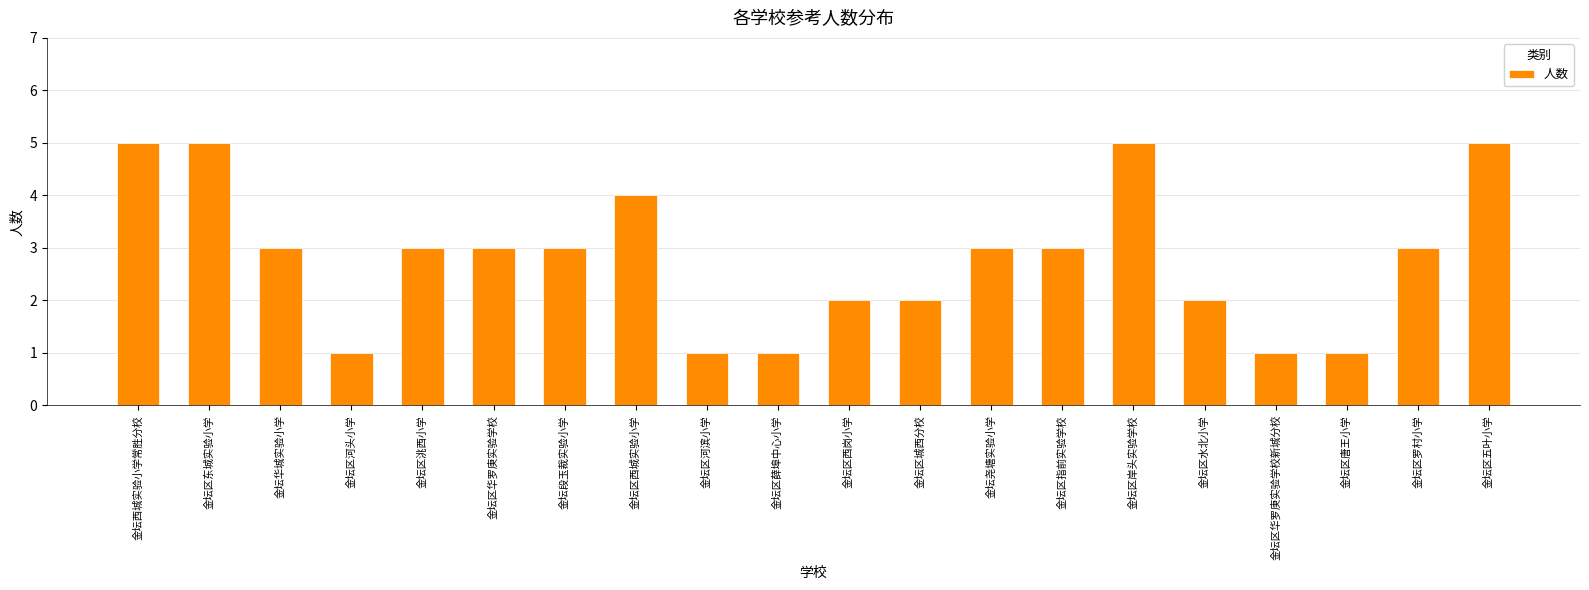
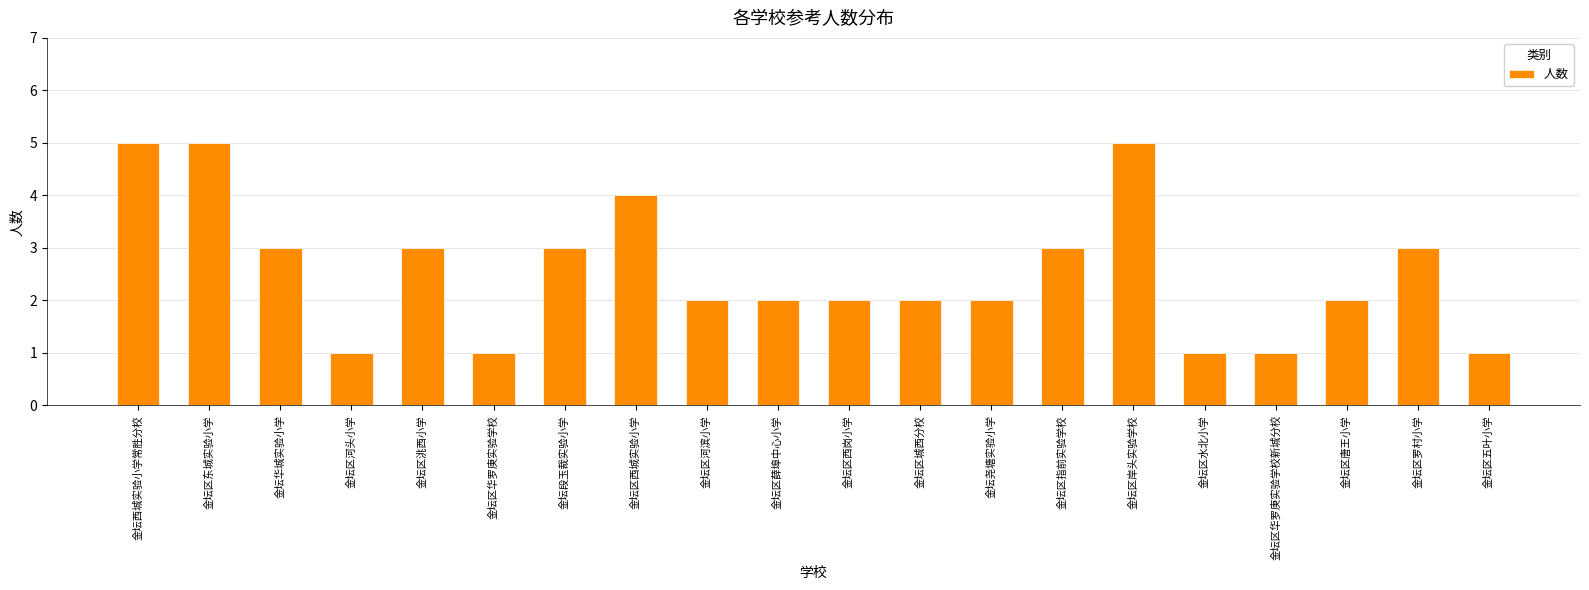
金坛区华罗庚实验学校: 3 -> 1
金坛区河滨小学: 1 -> 2
金坛区薛埠中心小学: 1 -> 2
金坛尧塘实验小学: 3 -> 2
金坛区水北小学: 2 -> 1
金坛区唐王小学: 1 -> 2
金坛区五叶小学: 5 -> 1
